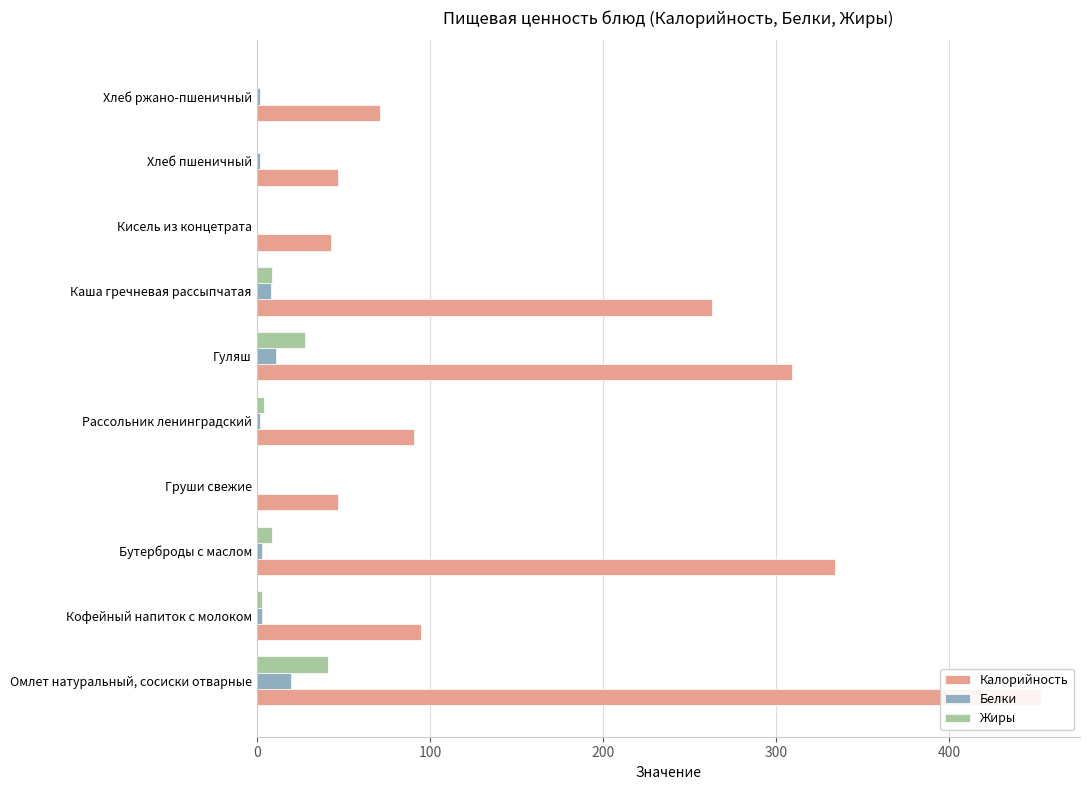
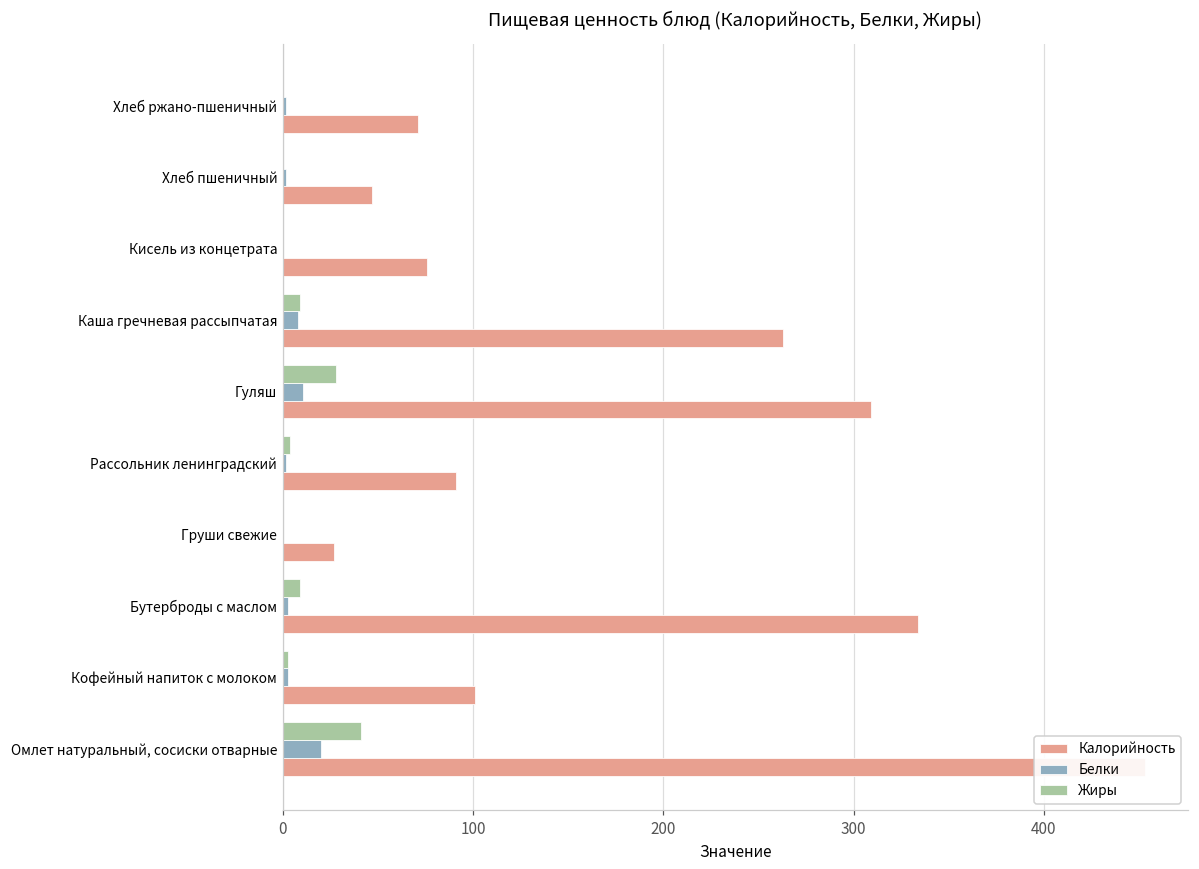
Калорийность, Кисель из концетрата: 43 -> 76
Калорийность, Груши свежие: 47 -> 27
Калорийность, Кофейный напиток с молоком: 95 -> 101
